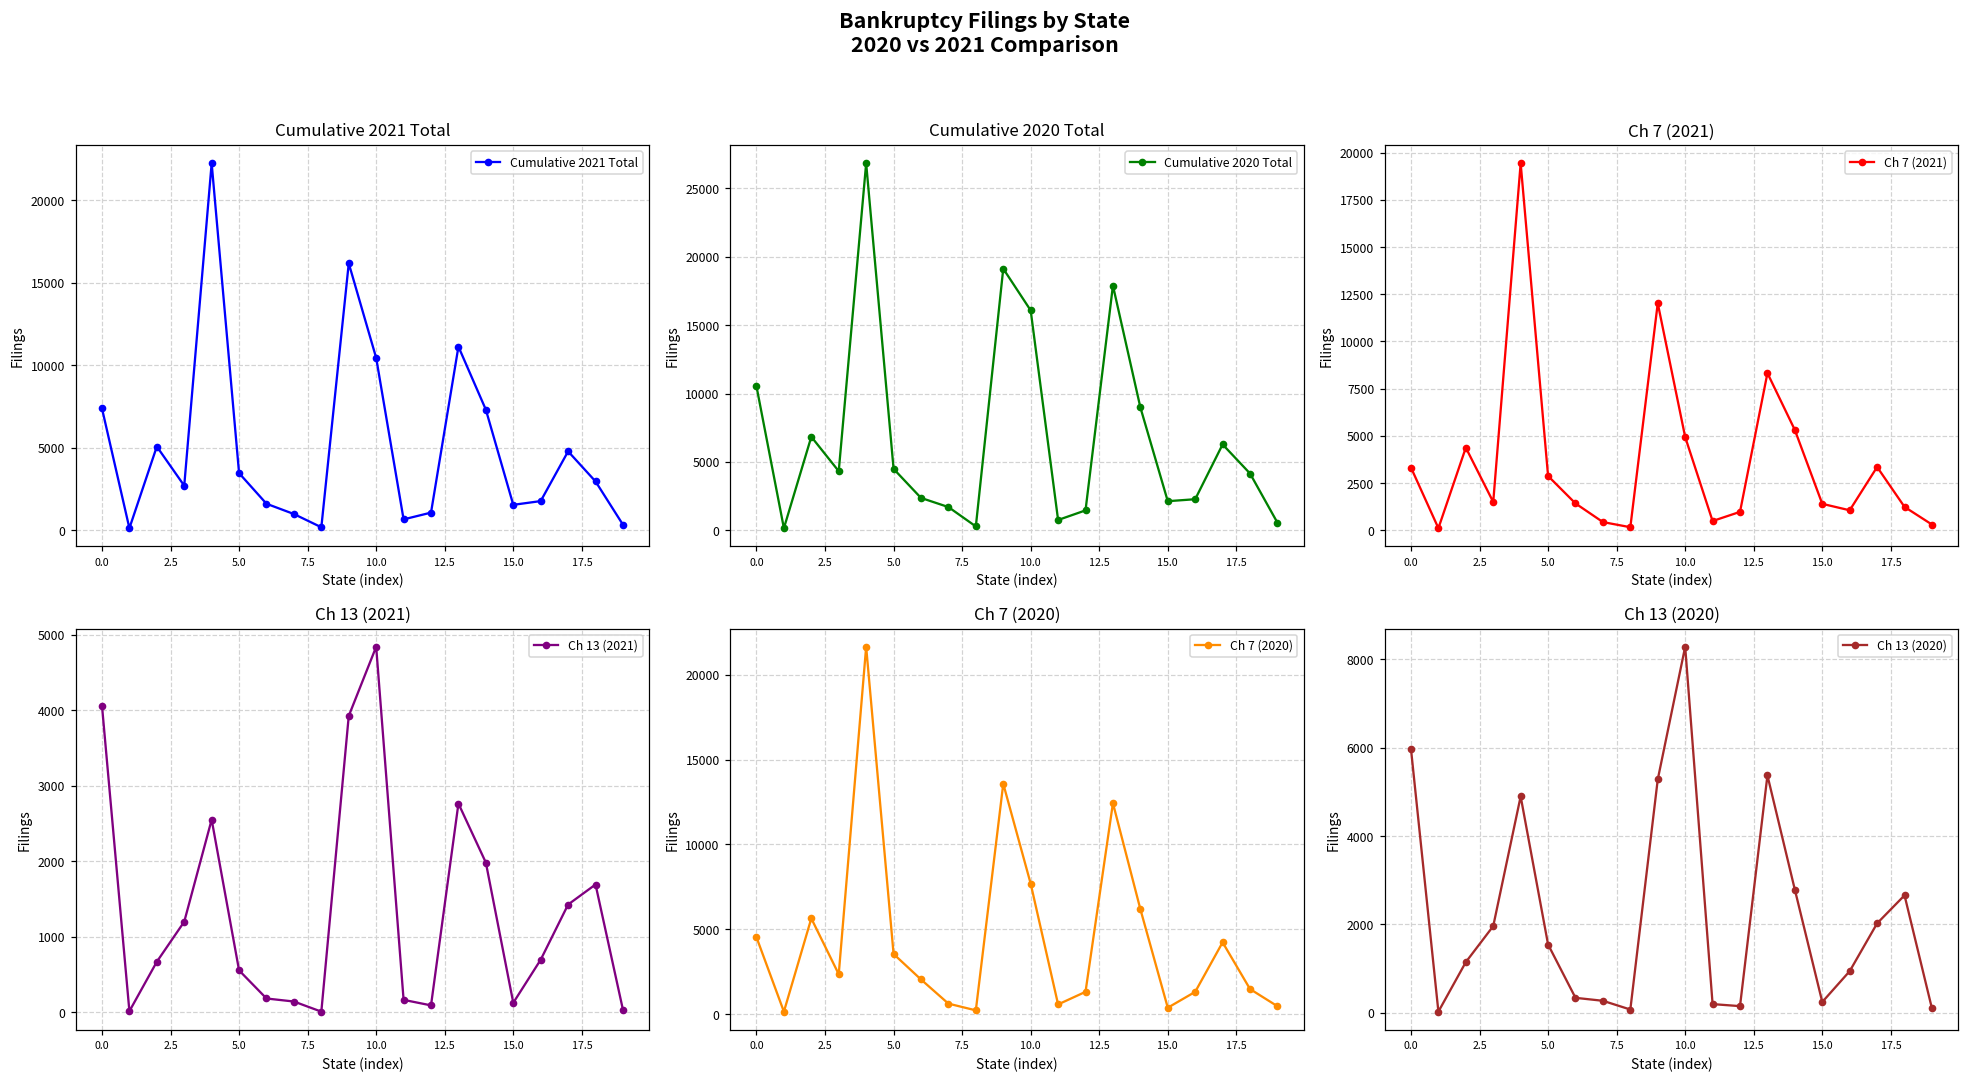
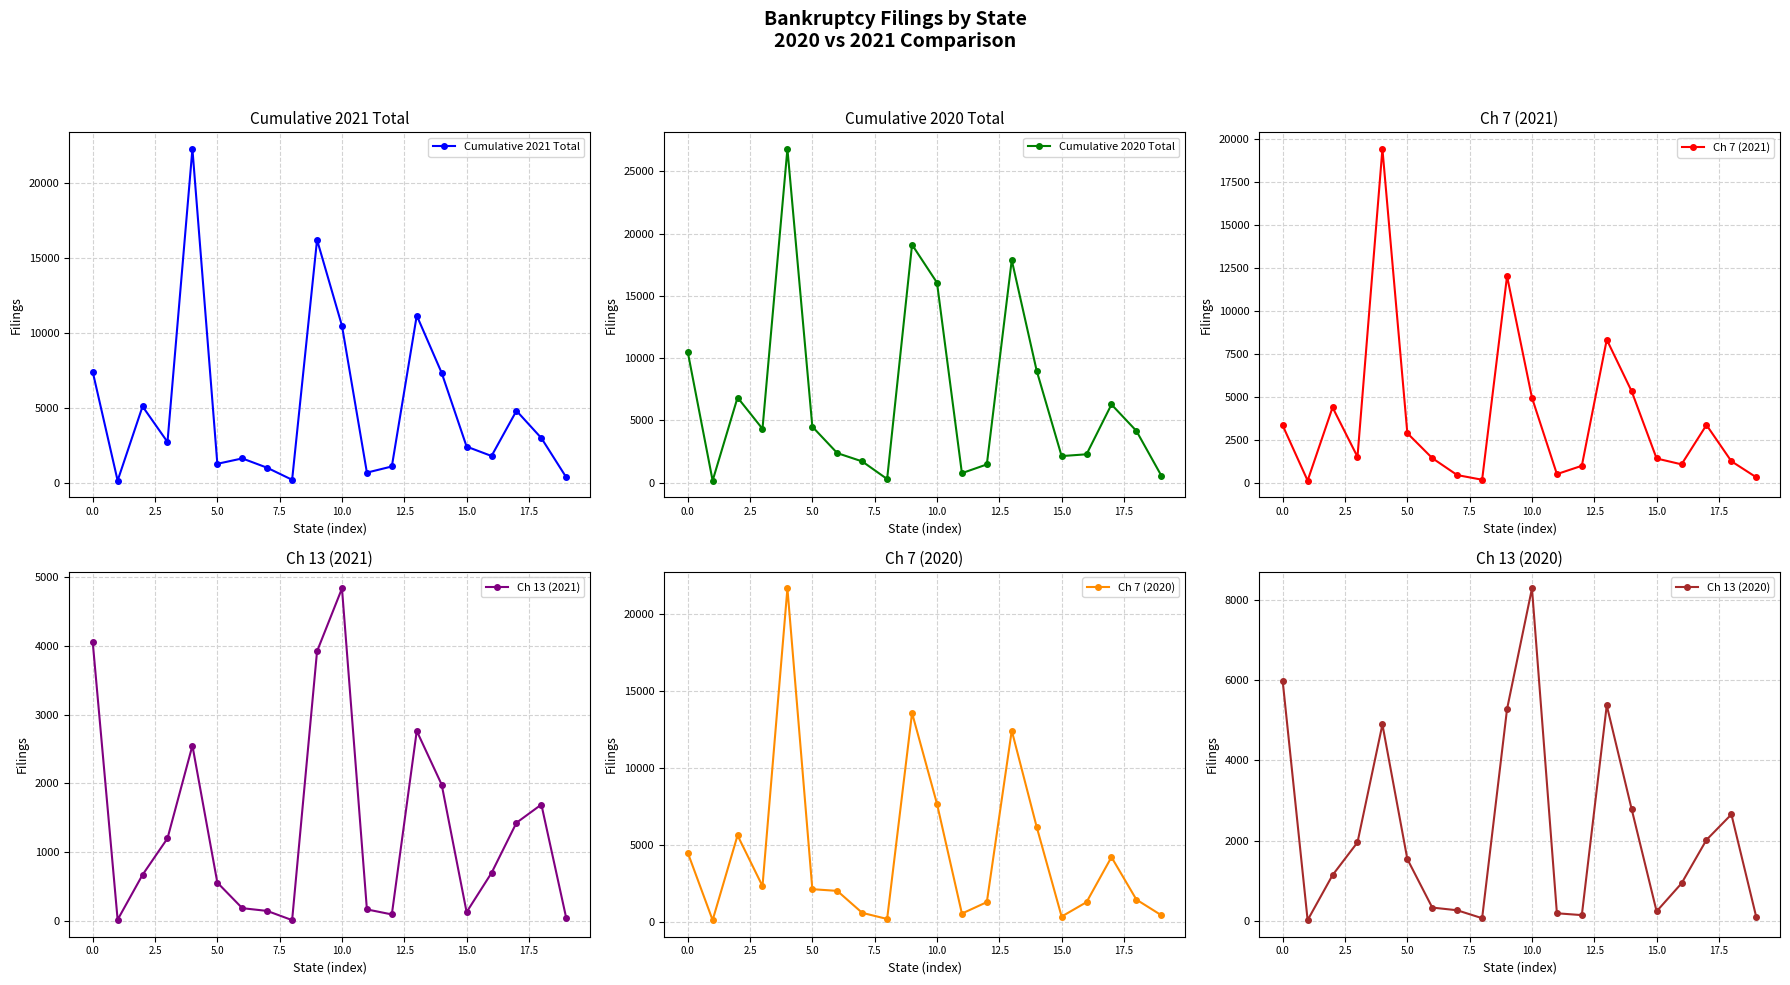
Cumulative 2021 Total, 5.0: 3500 -> 1300
Cumulative 2021 Total, 15.0: 1500 -> 2400
Ch 7 (2020), 5.0: 3500 -> 2100
